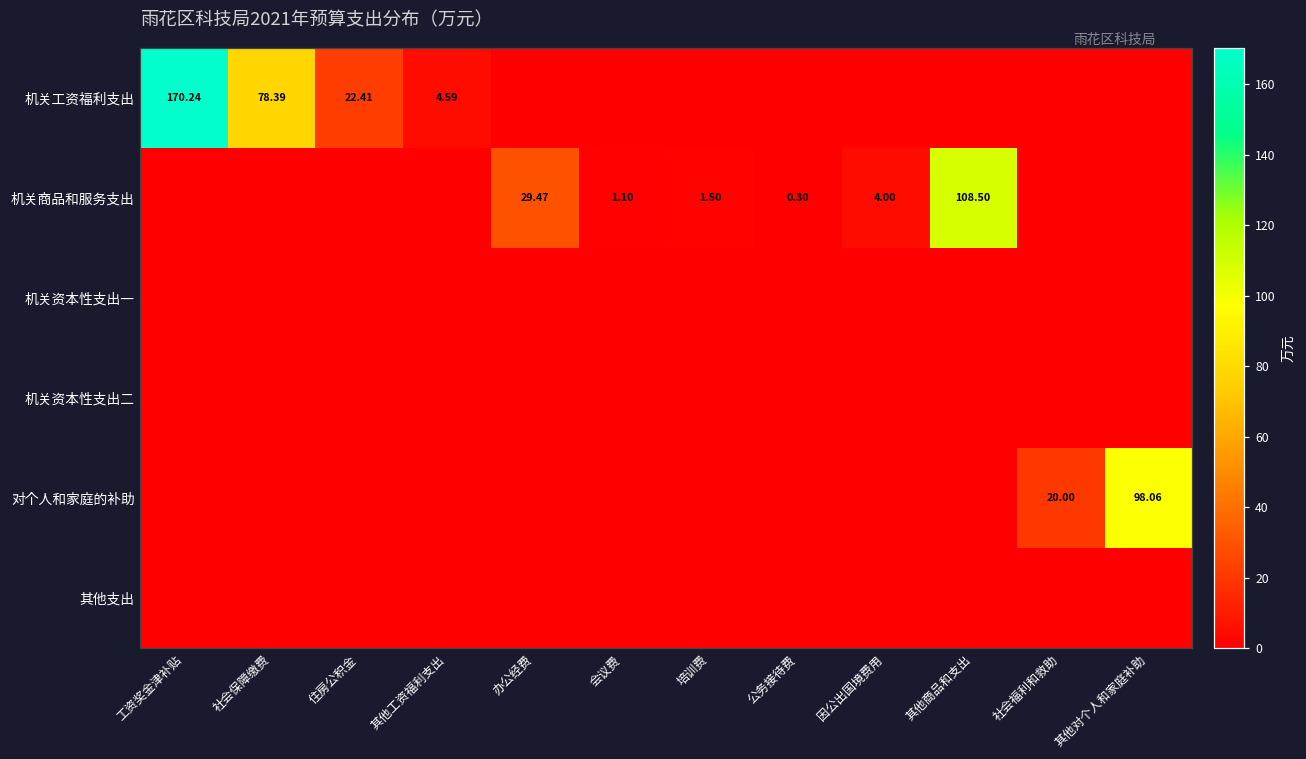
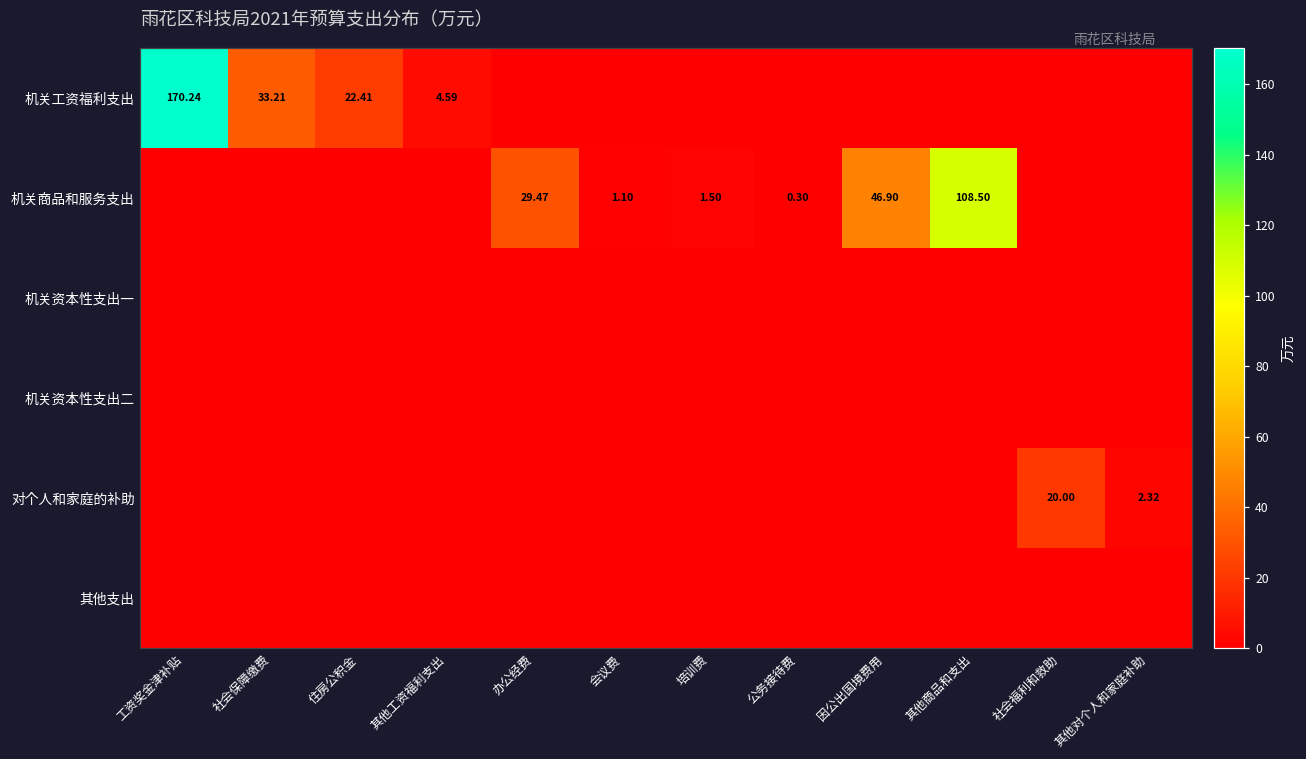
机关工资福利支出, 社会保障缴费: 78.39 -> 33.21
机关商品和服务支出, 因公出国境费用: 4.00 -> 46.90
对个人和家庭的补助, 其他对个人和家庭补助: 98.06 -> 2.32
